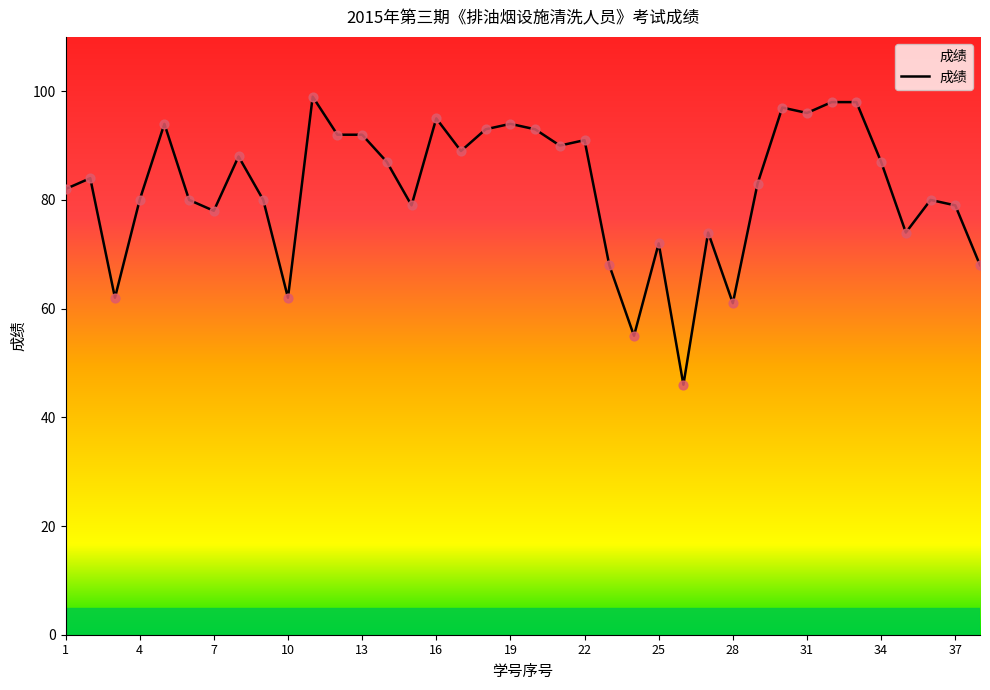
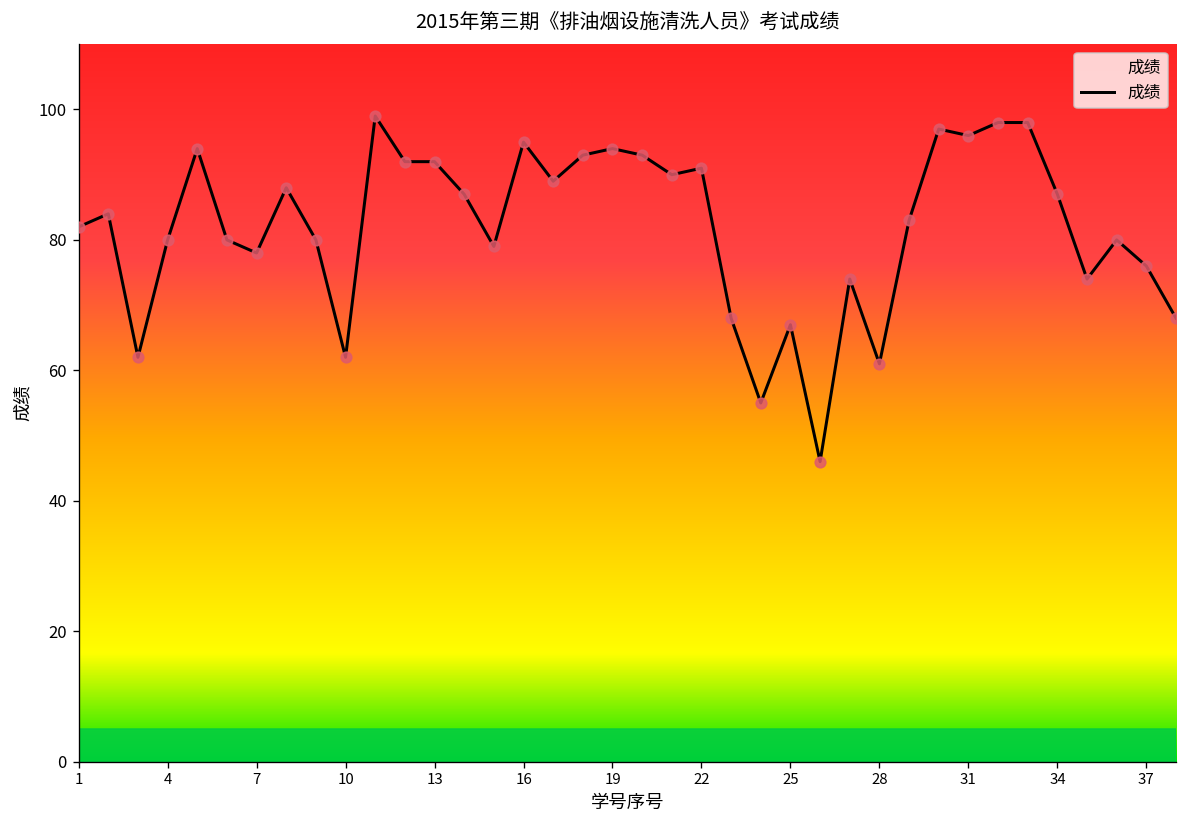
25: 72 -> 67
37: 79 -> 76
